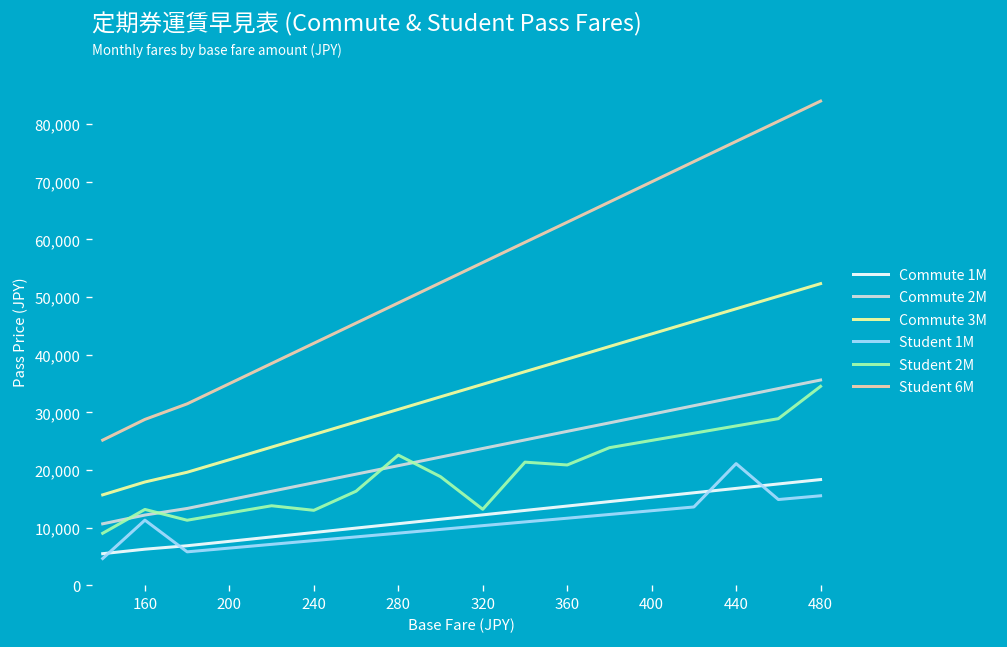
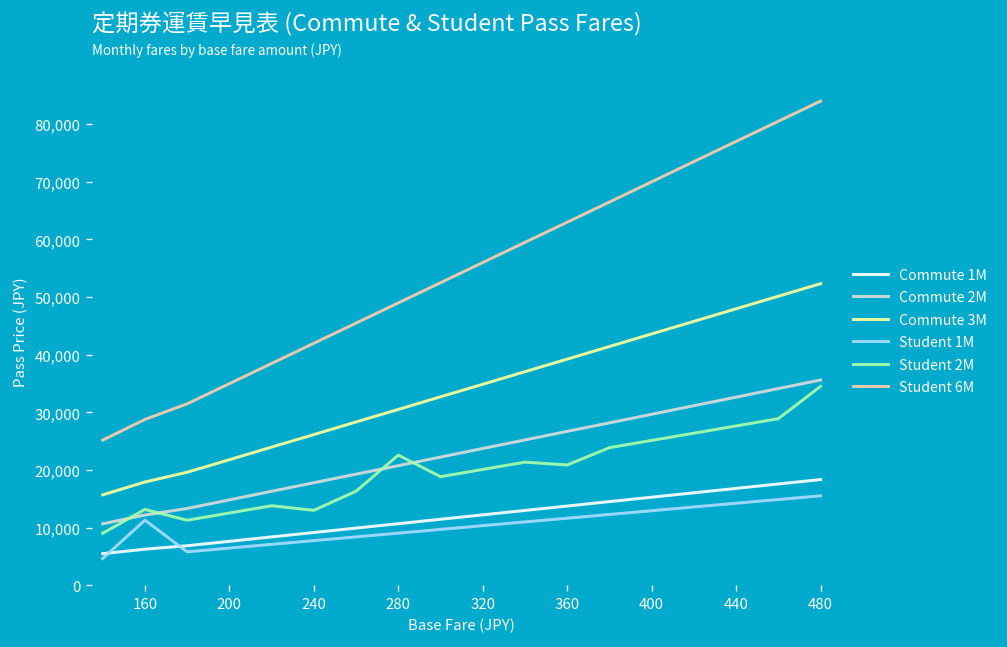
Student 2M, 320: 13,000 -> 20,000
Student 1M, 440: 21,000 -> 14,000
